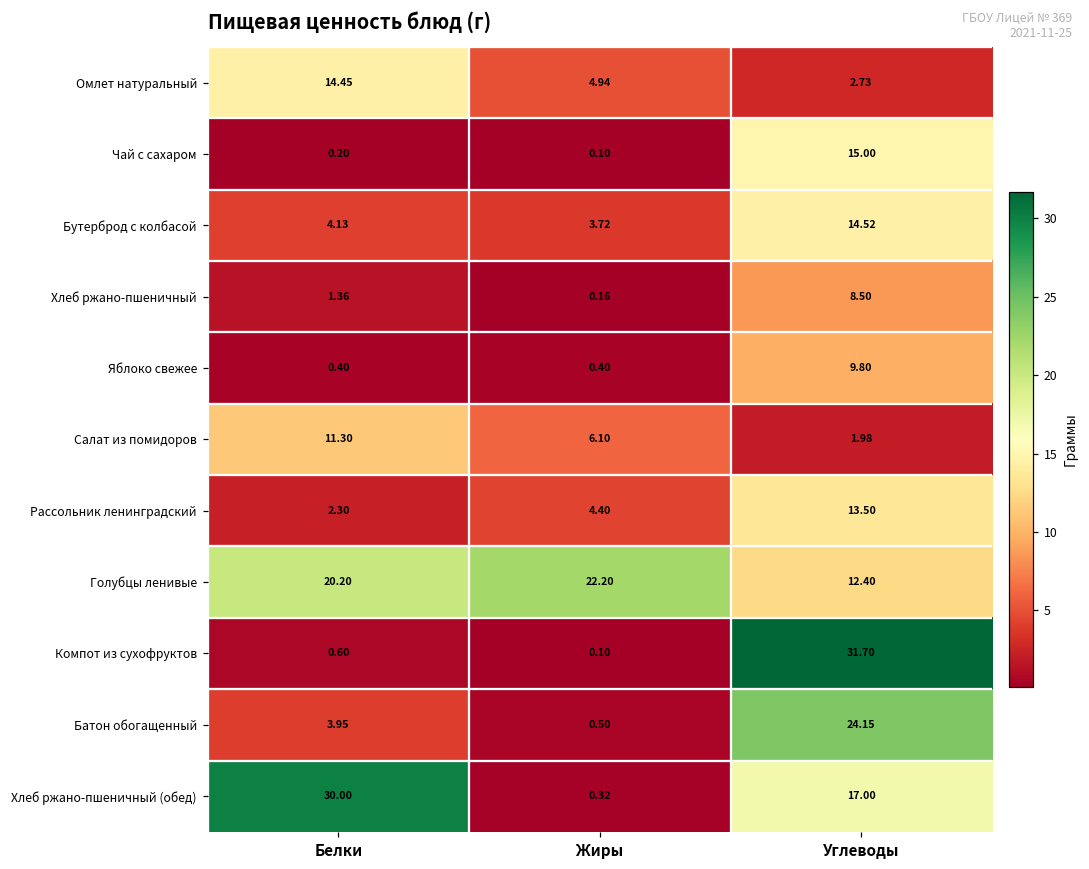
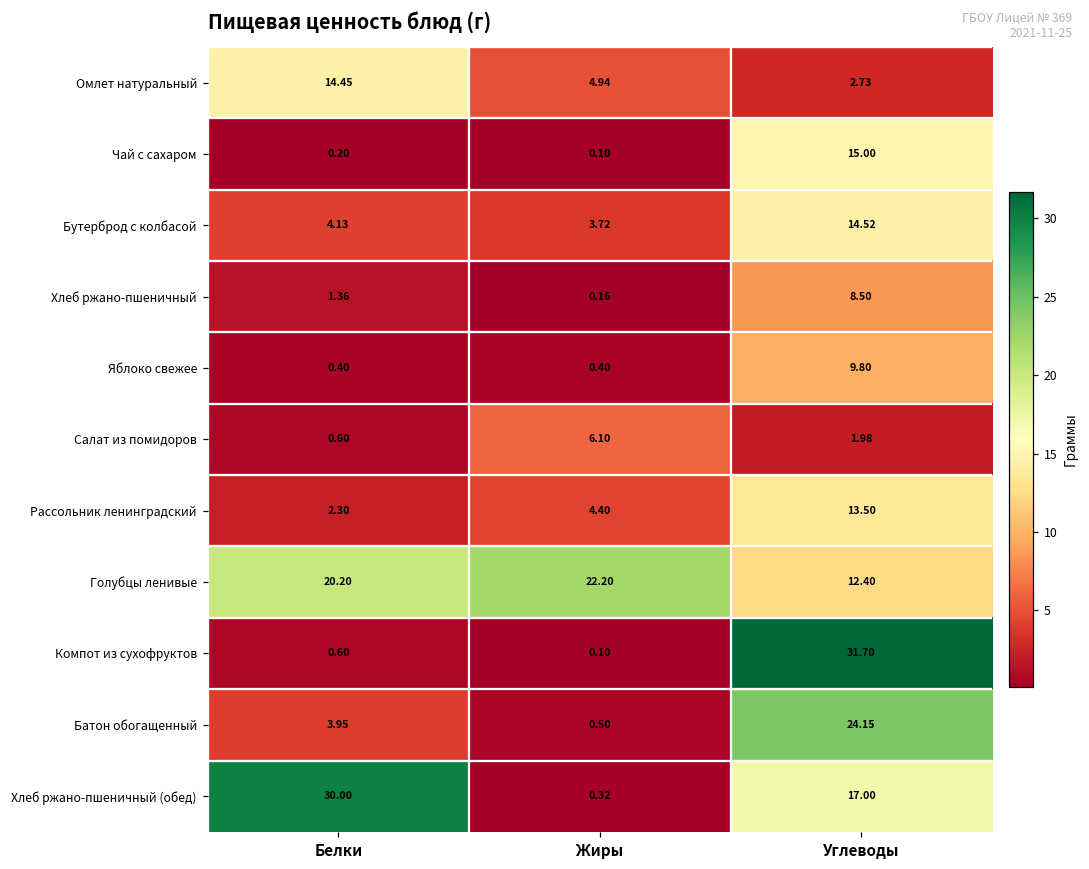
Салат из помидоров, Белки: 11.30 -> 0.60
